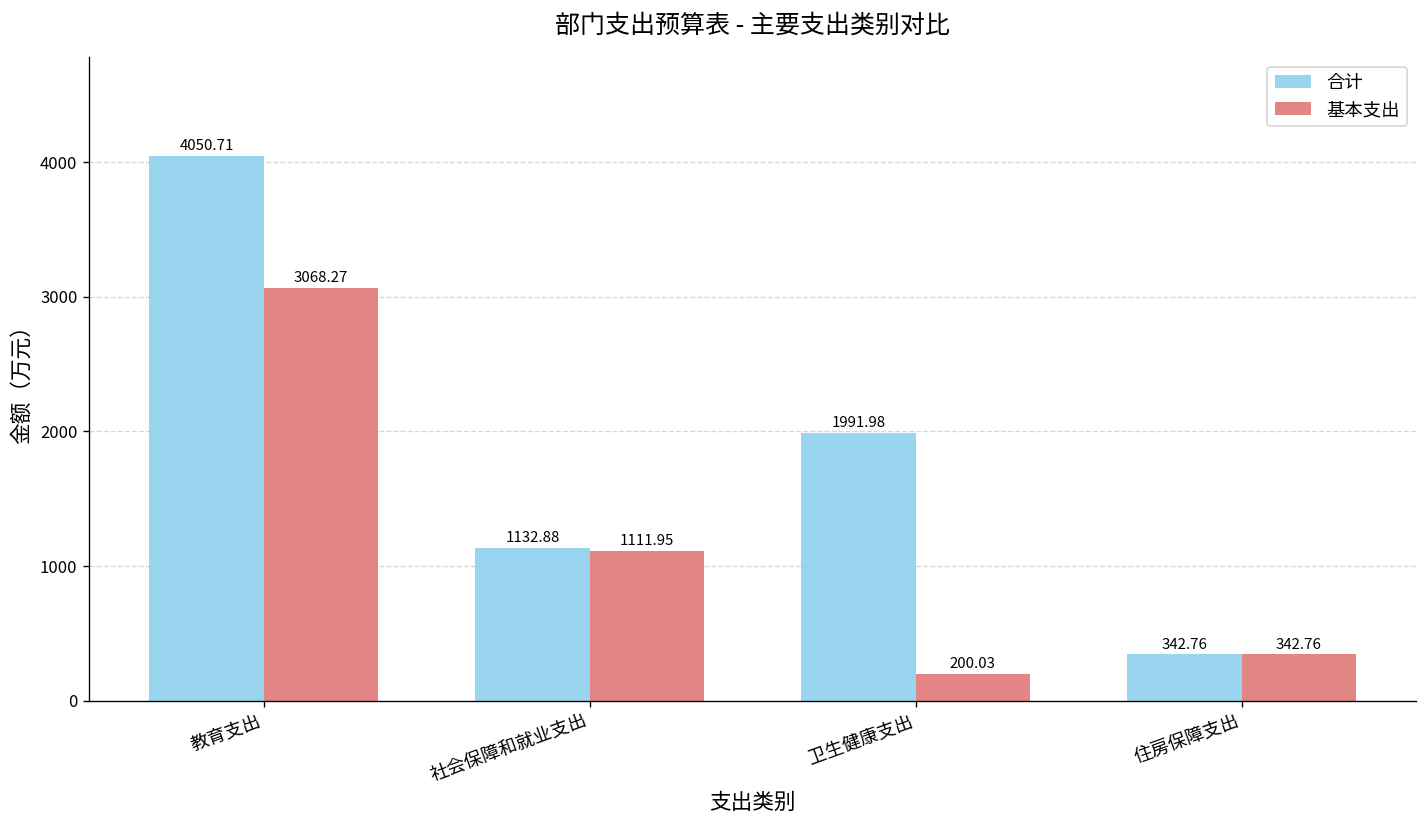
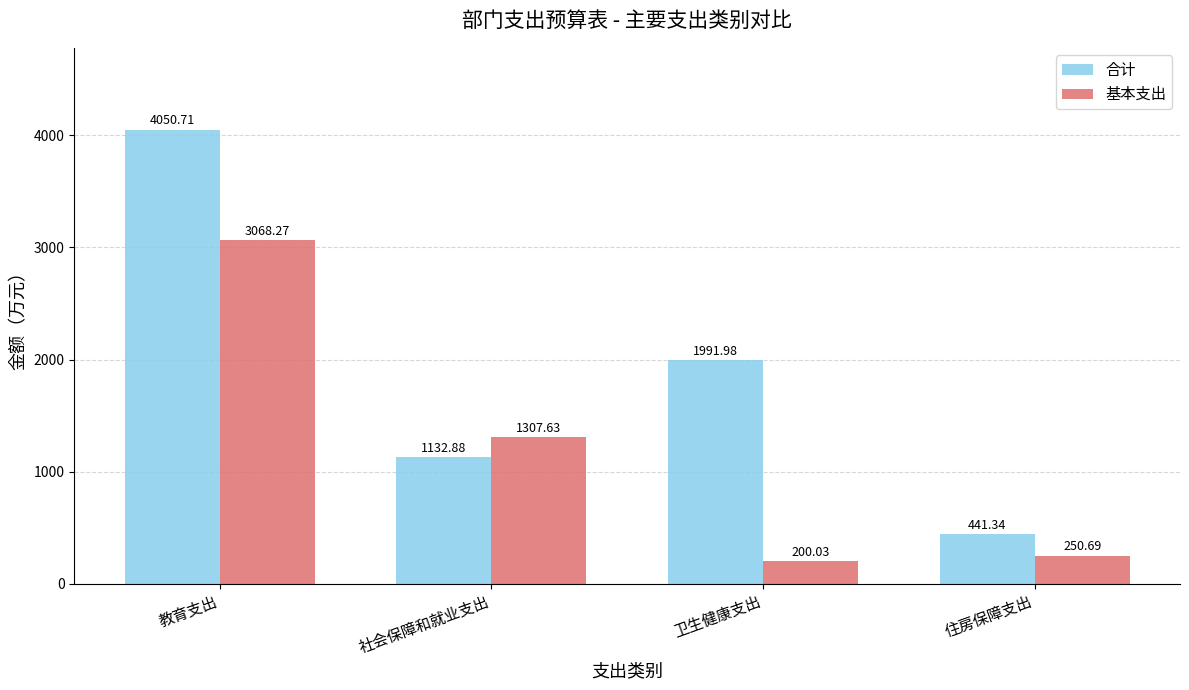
基本支出, 社会保障和就业支出: 1111.95 -> 1307.63
合计, 住房保障支出: 342.76 -> 441.34
基本支出, 住房保障支出: 342.76 -> 250.69
